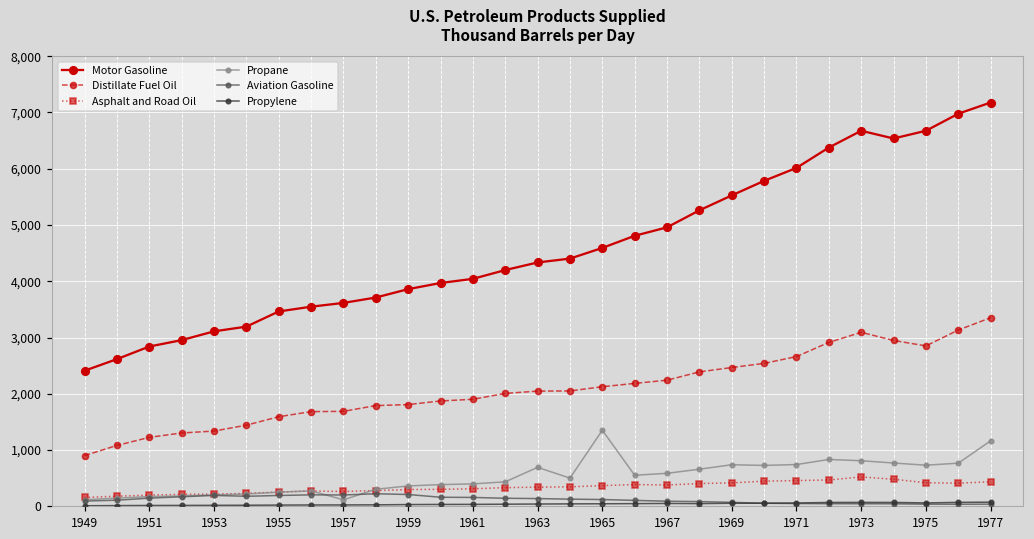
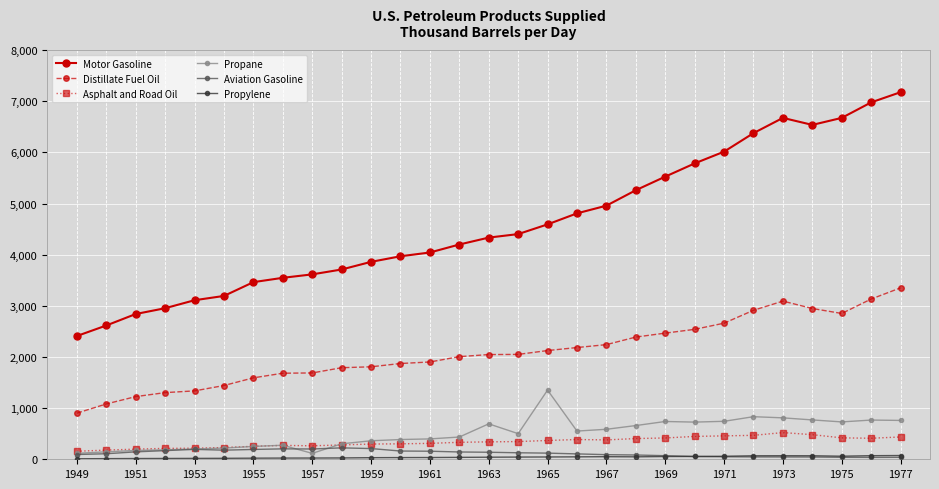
Propane, 1977: 1,200 -> 800
